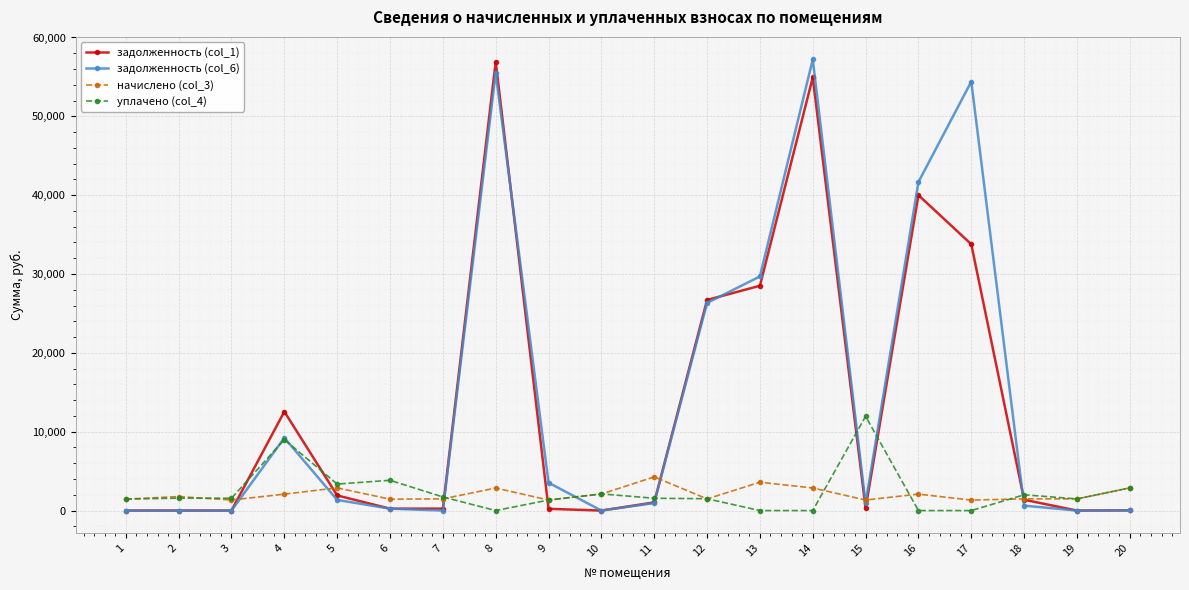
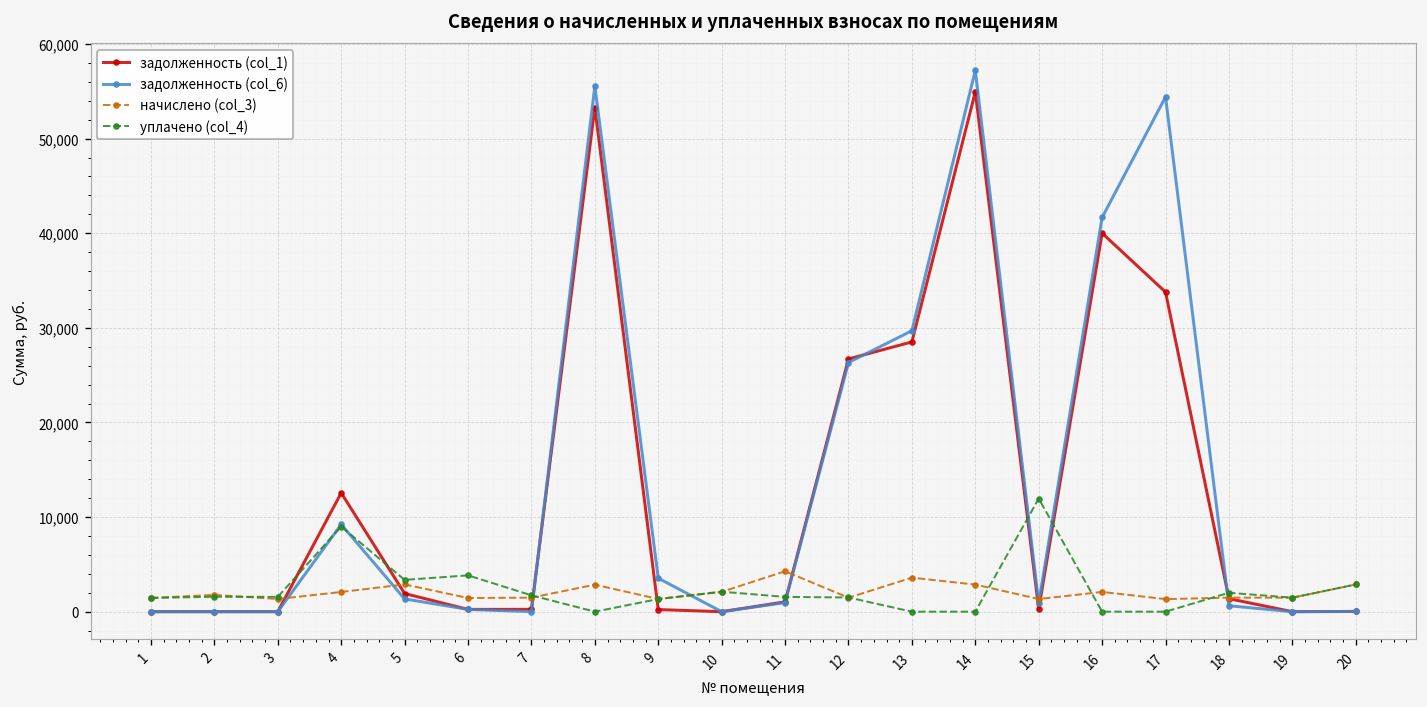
задолженность (col_1), 8: 57,000 -> 53,000
